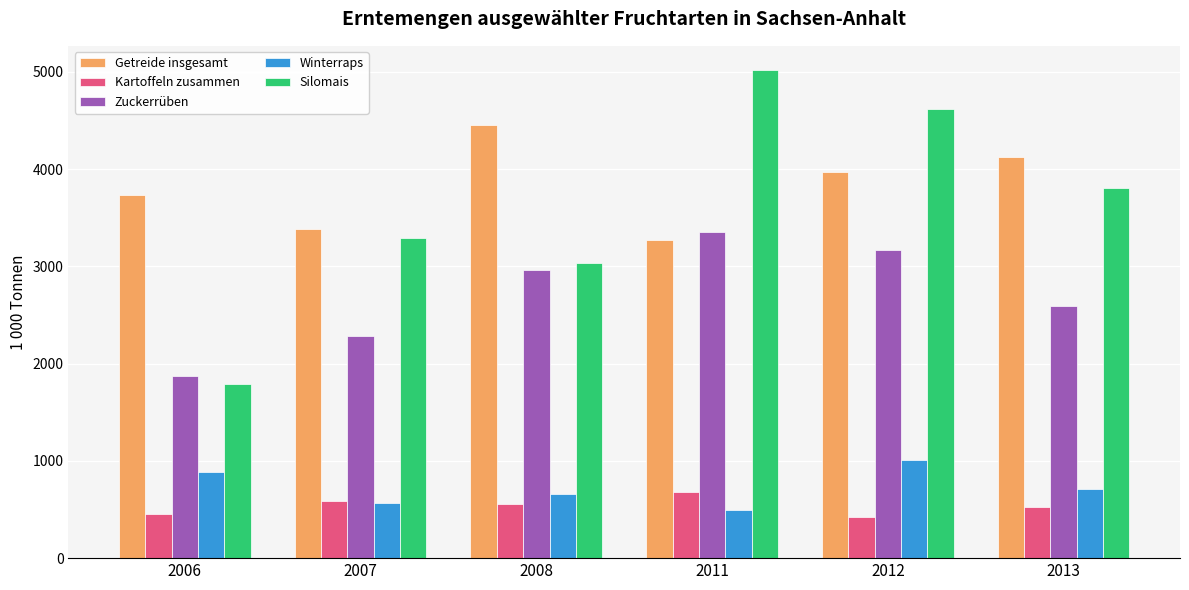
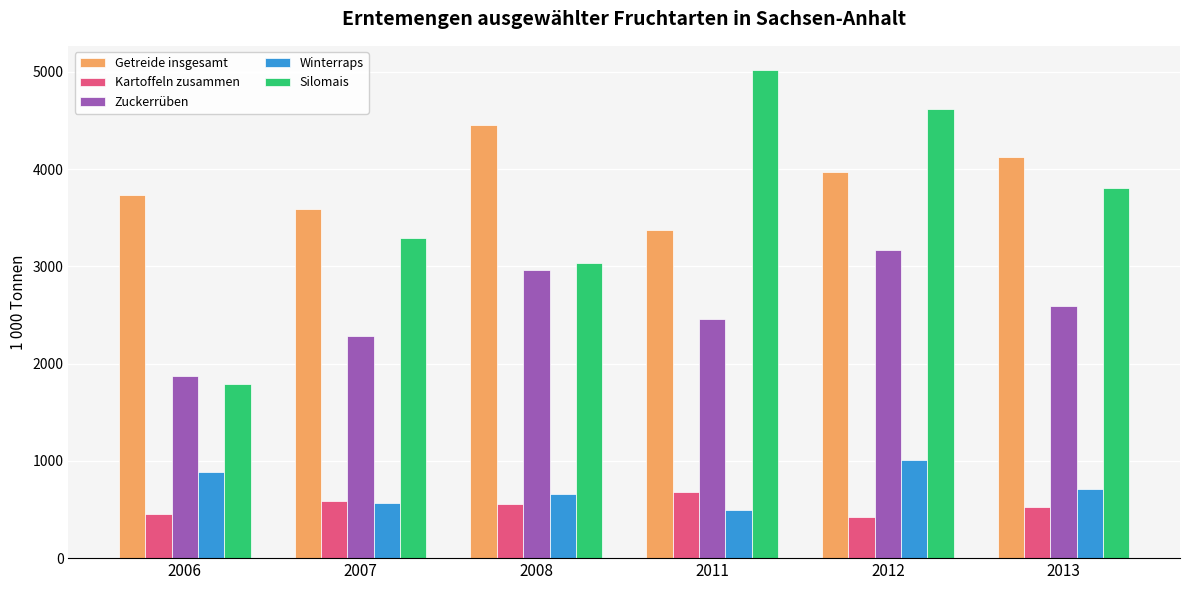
Getreide insgesamt, 2007: 3400 -> 3600
Getreide insgesamt, 2011: 3300 -> 3400
Zuckerrüben, 2011: 3400 -> 2500
